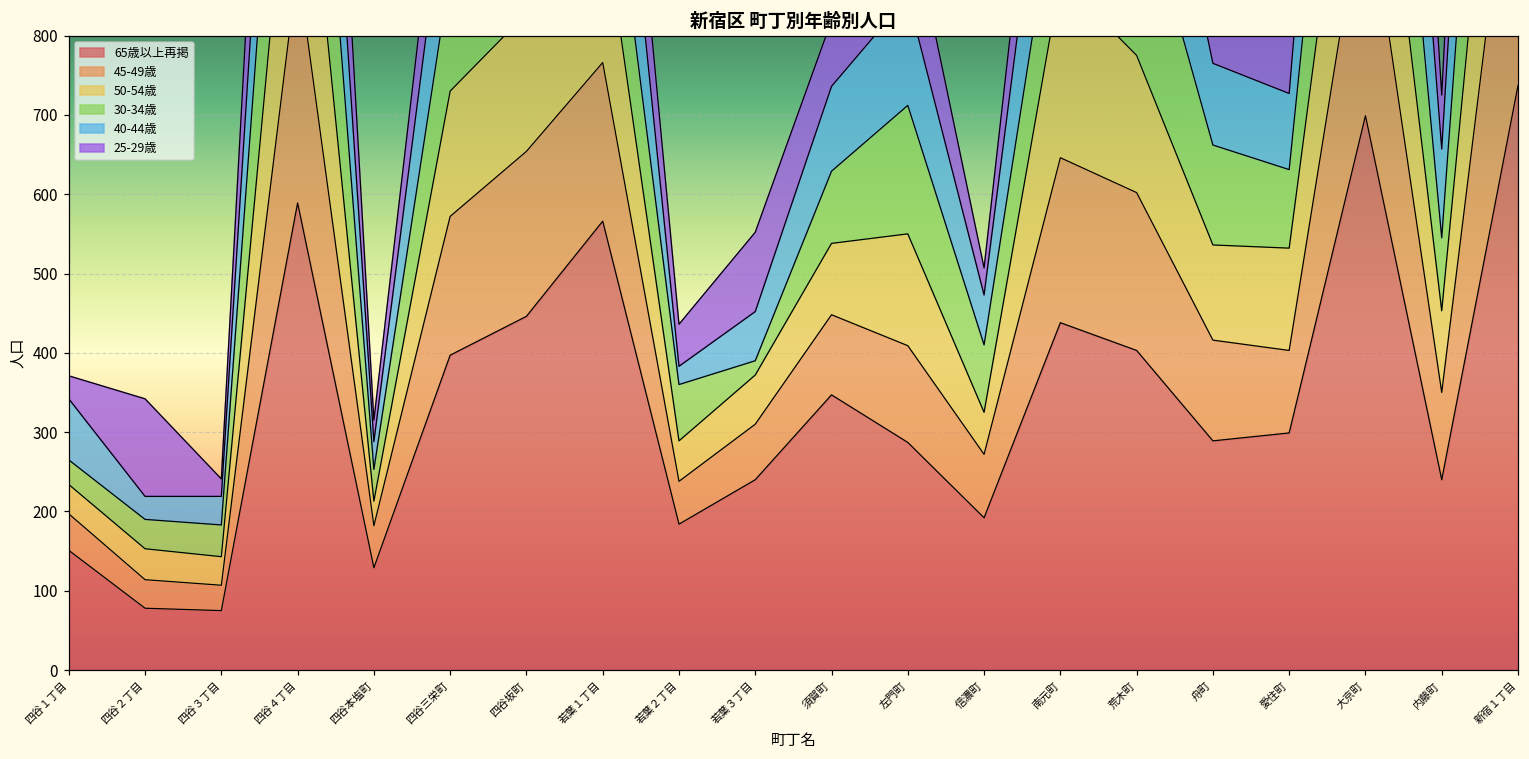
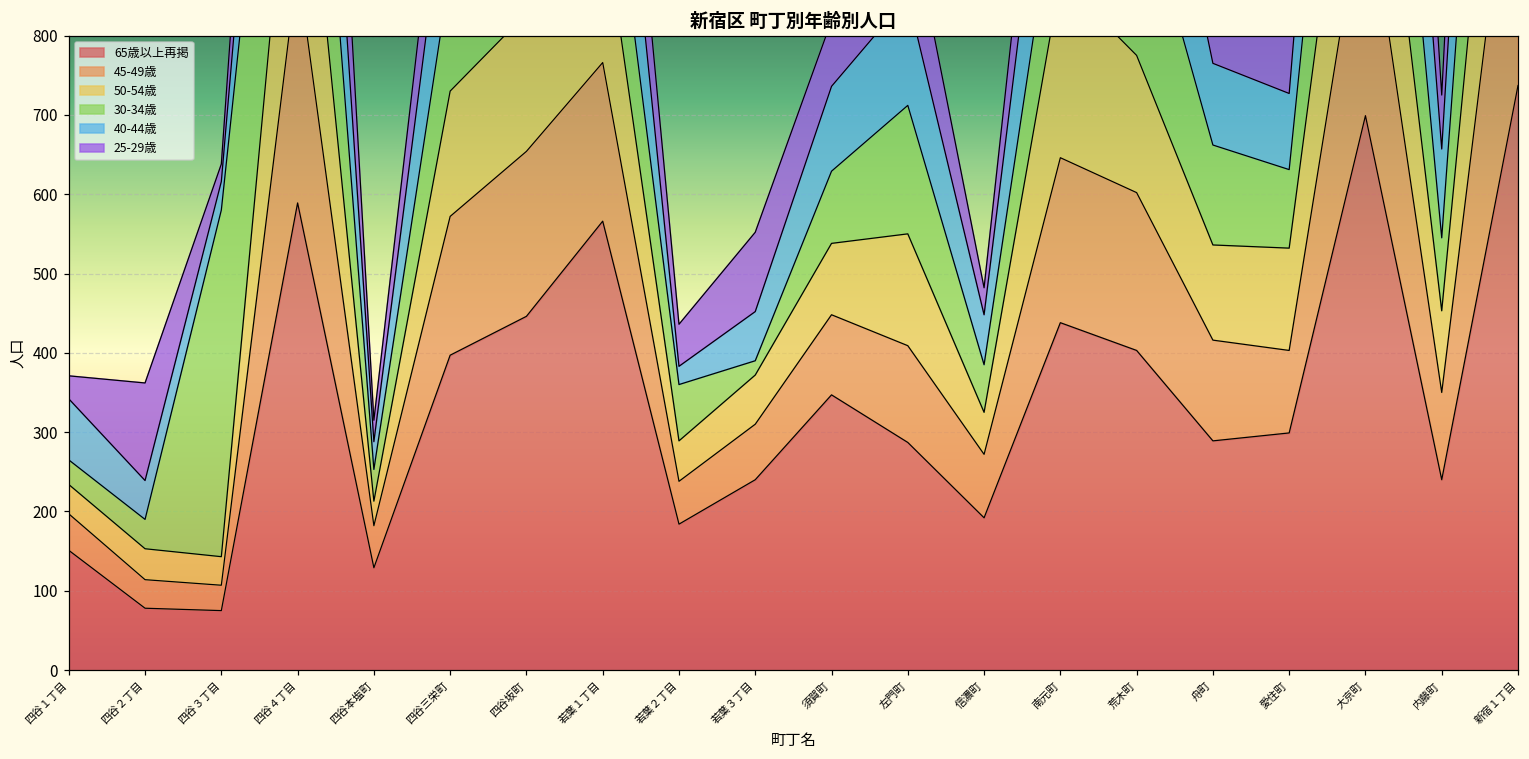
40-44歳, 四谷２丁目: 30 -> 50
30-34歳, 四谷３丁目: 40 -> 440
30-34歳, 信濃町: 90 -> 60
